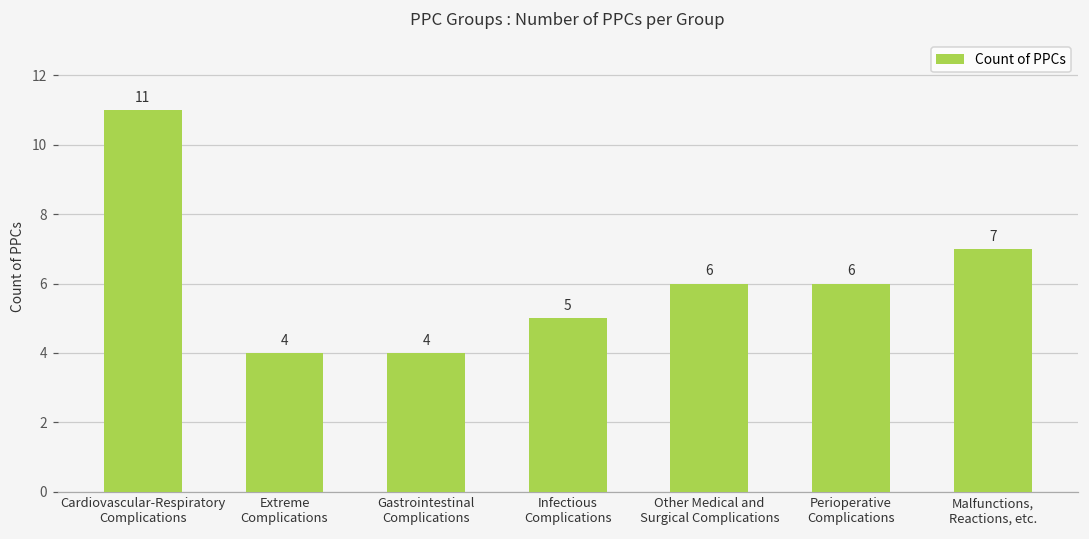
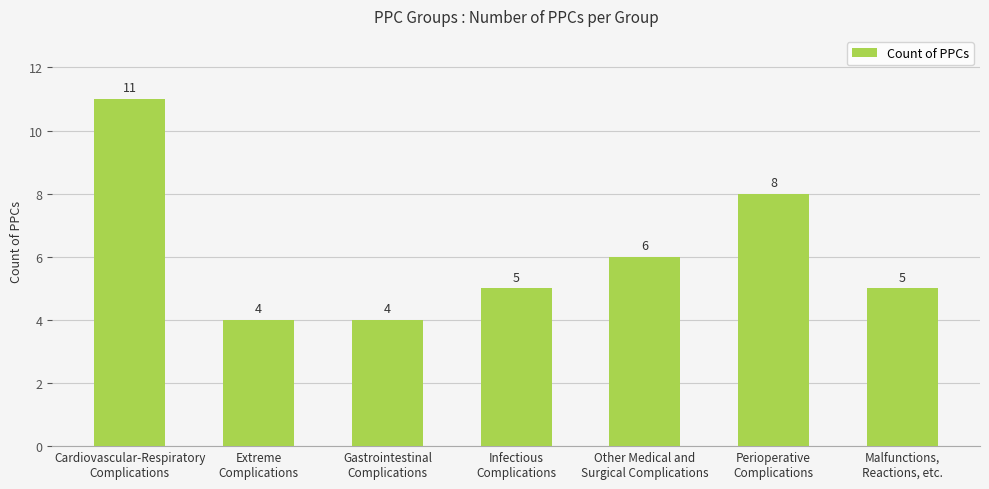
Perioperative Complications: 6 -> 8
Malfunctions, Reactions, etc.: 7 -> 5
